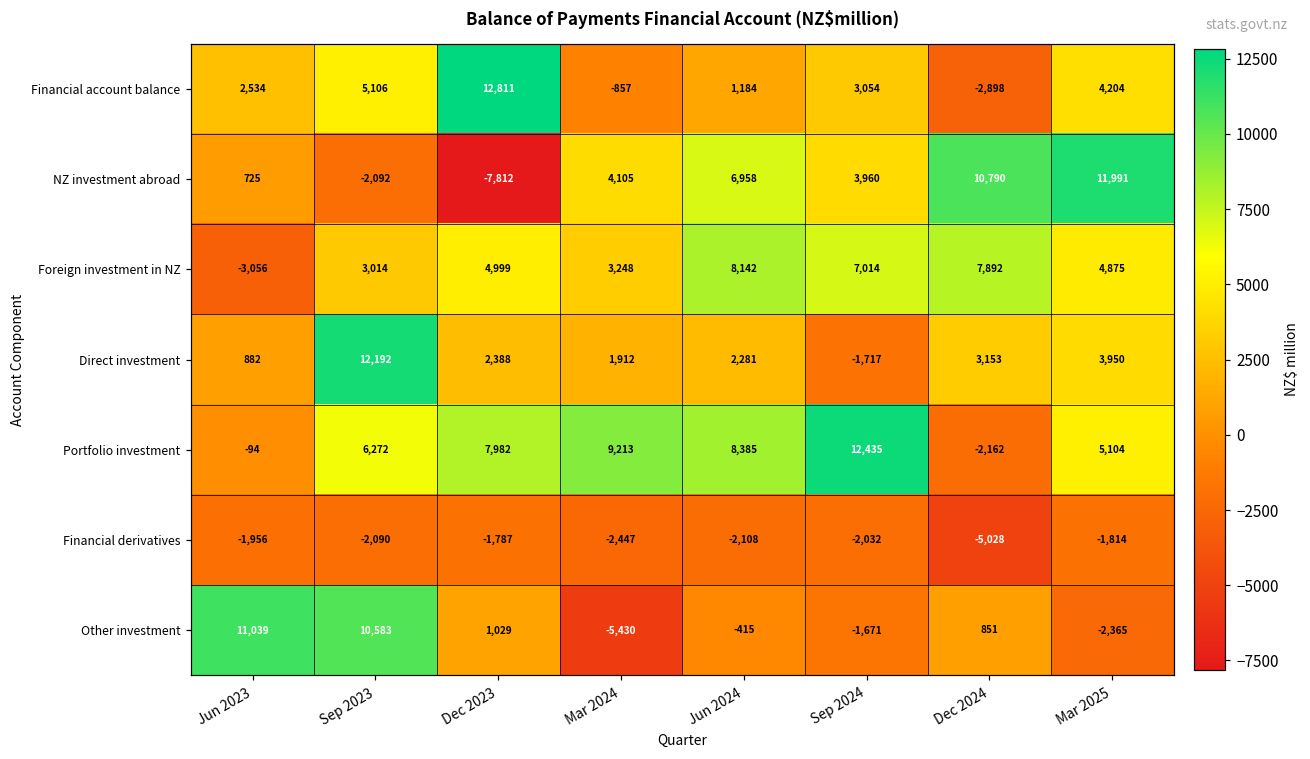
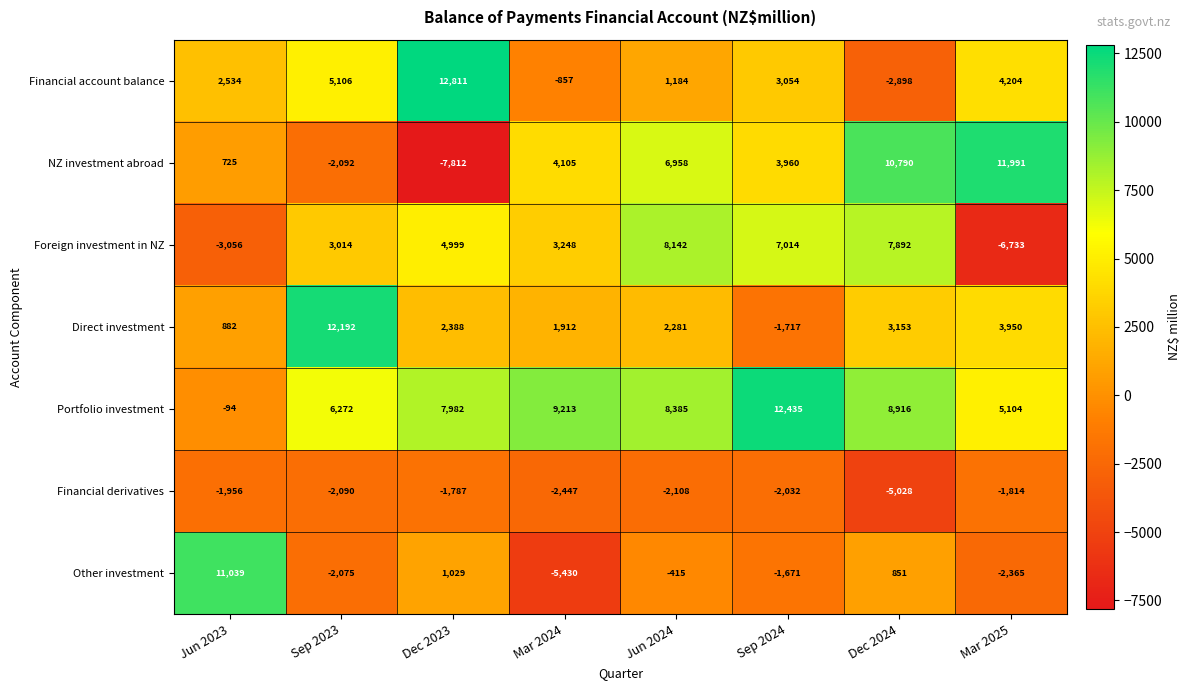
Foreign investment in NZ, Mar 2025: 4,875 -> -6,733
Portfolio investment, Dec 2024: -2,162 -> 8,916
Other investment, Sep 2023: 10,583 -> -2,075
